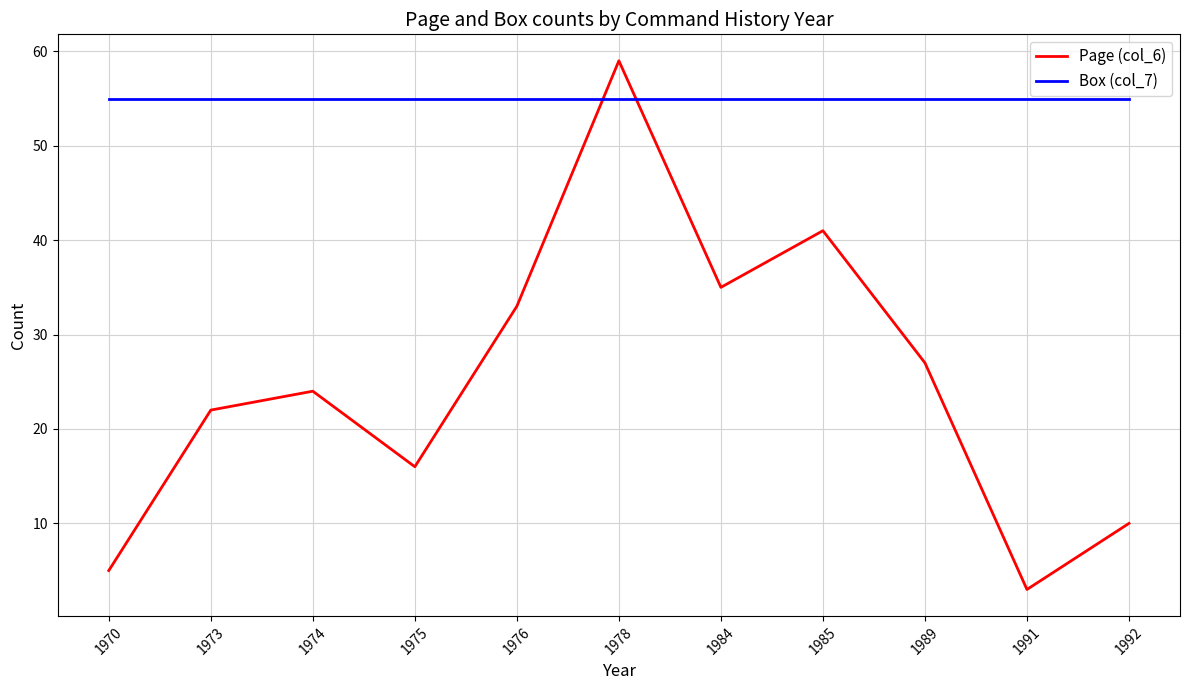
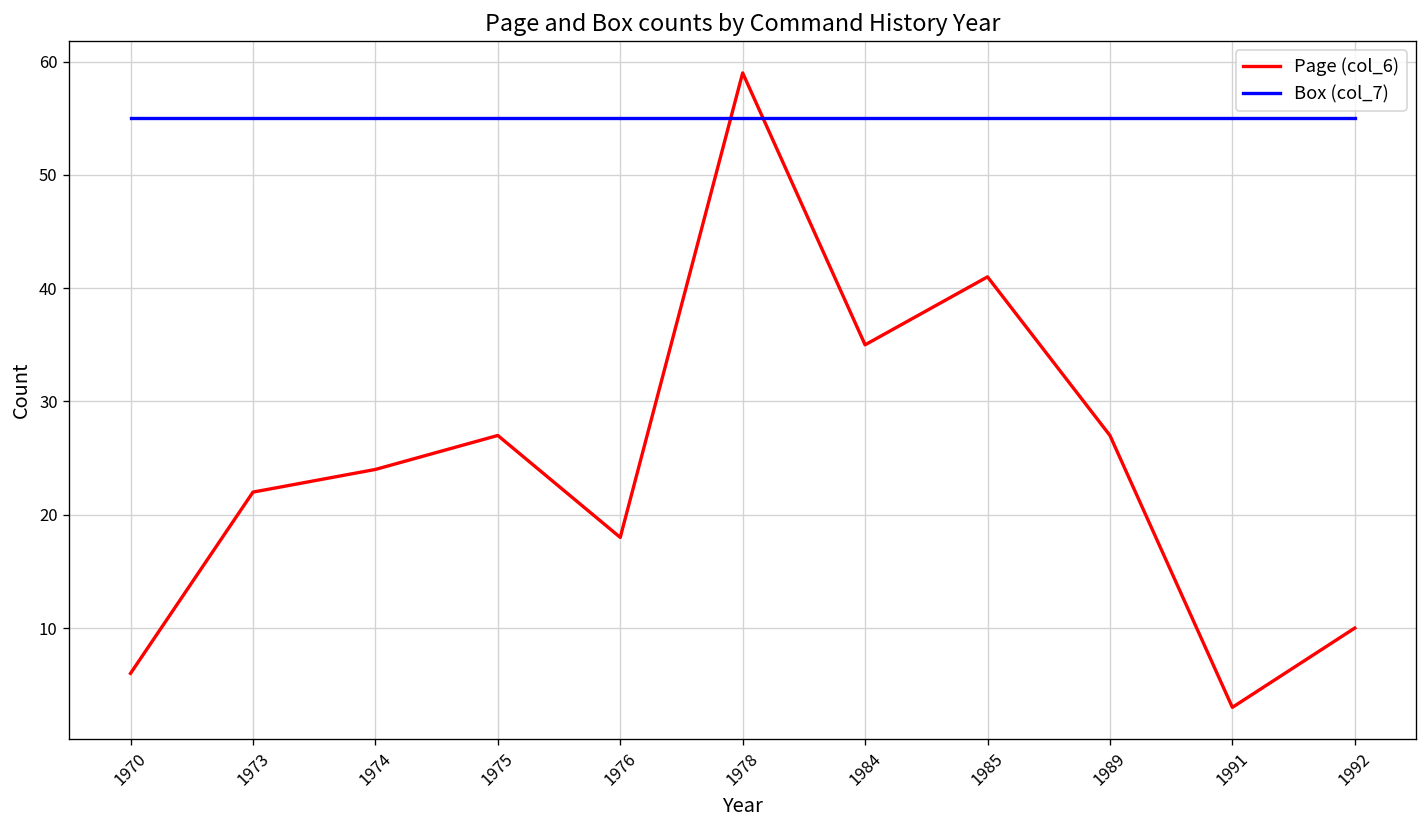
Page (col_6), 1970: 5 -> 6
Page (col_6), 1975: 16 -> 27
Page (col_6), 1976: 33 -> 18
